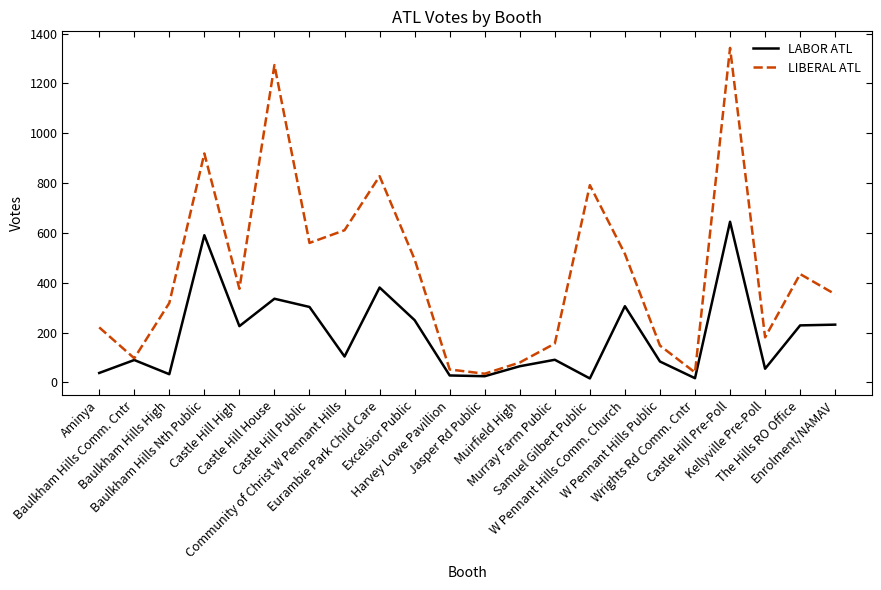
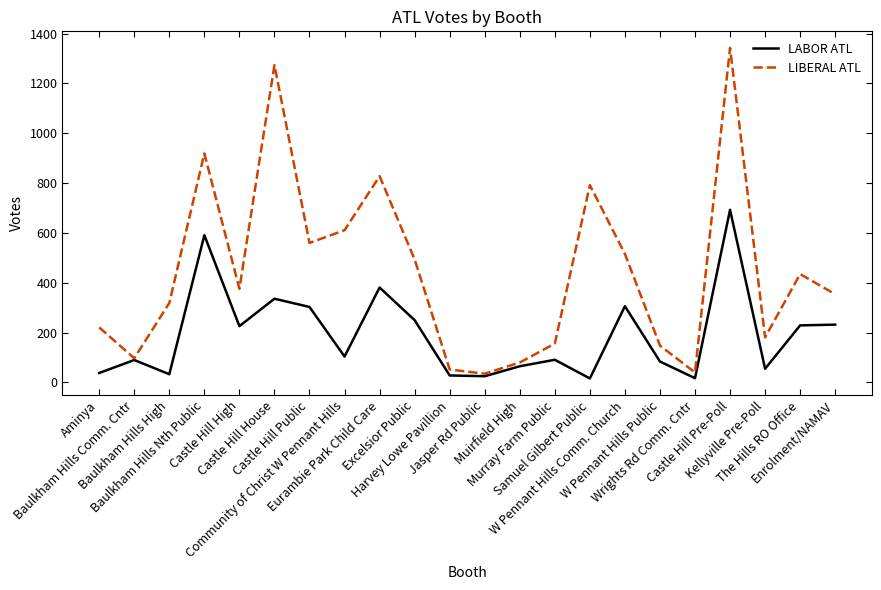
LABOR ATL, Castle Hill Pre-Poll: 650 -> 690
